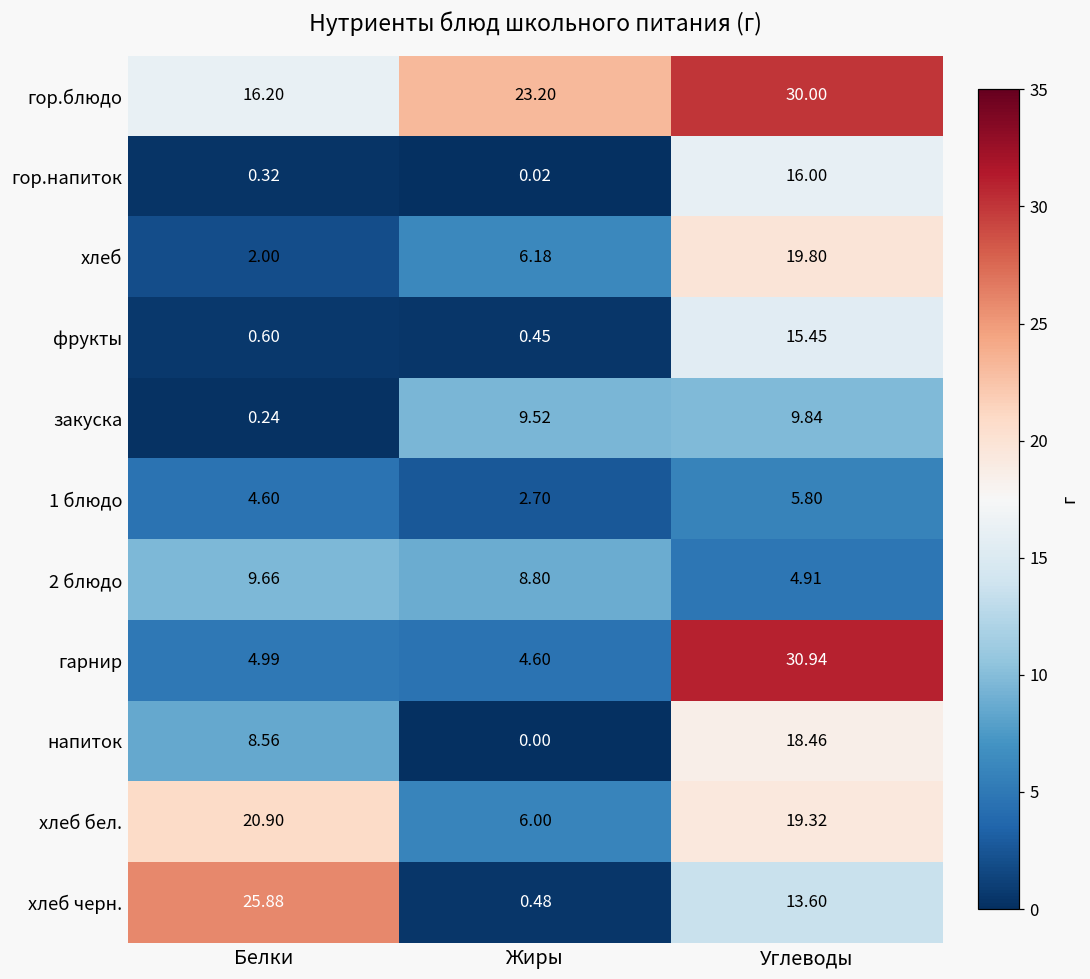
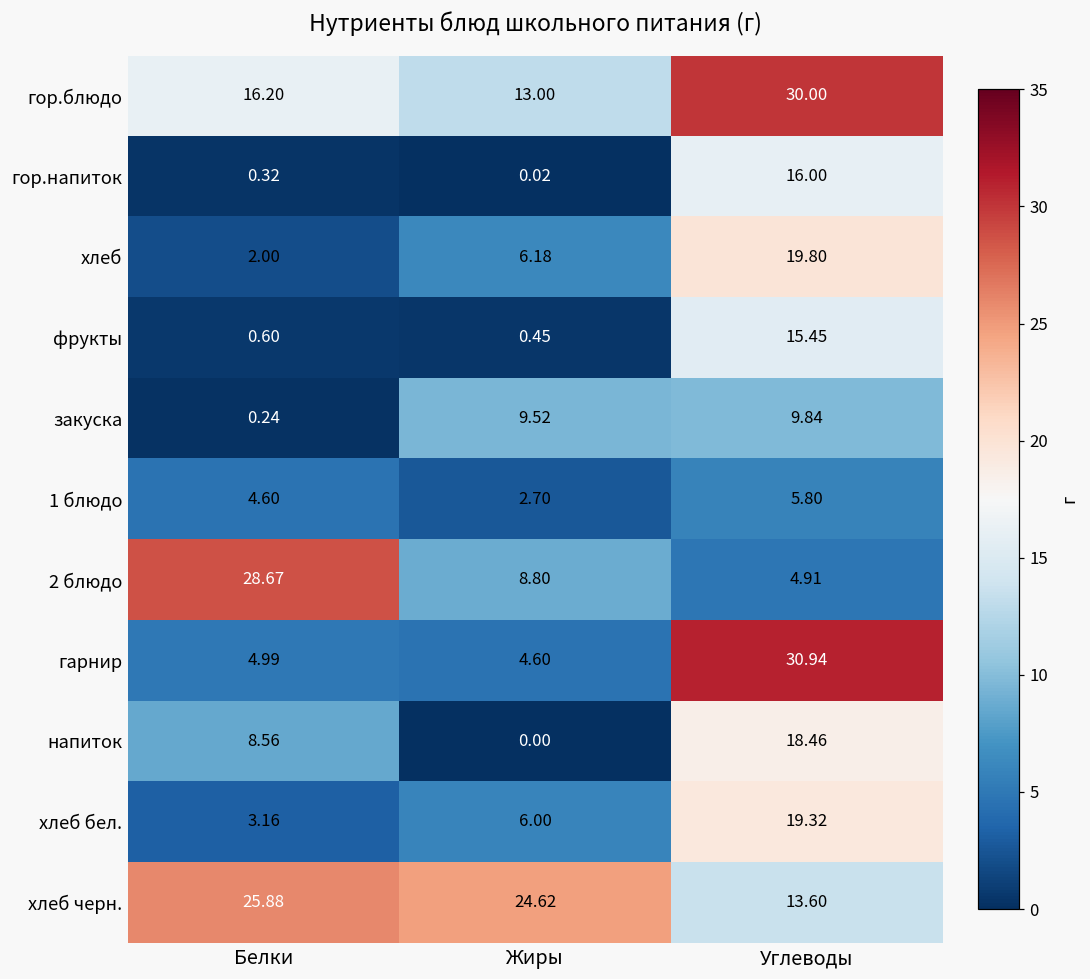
гор.блюдо, Жиры: 23.20 -> 13.00
2 блюдо, Белки: 9.66 -> 28.67
хлеб бел., Белки: 20.90 -> 3.16
хлеб черн., Жиры: 0.48 -> 24.62
